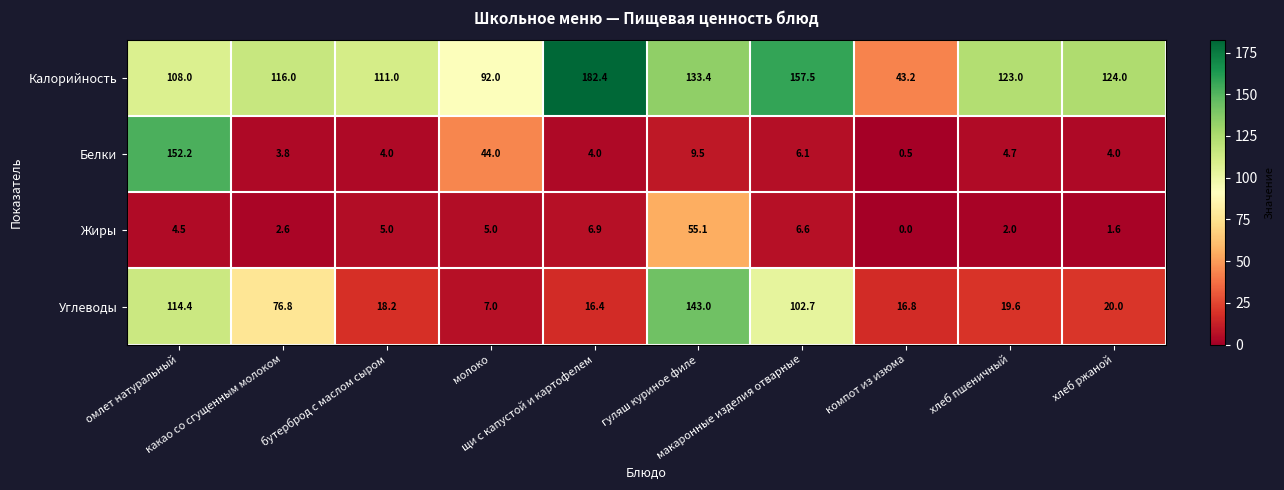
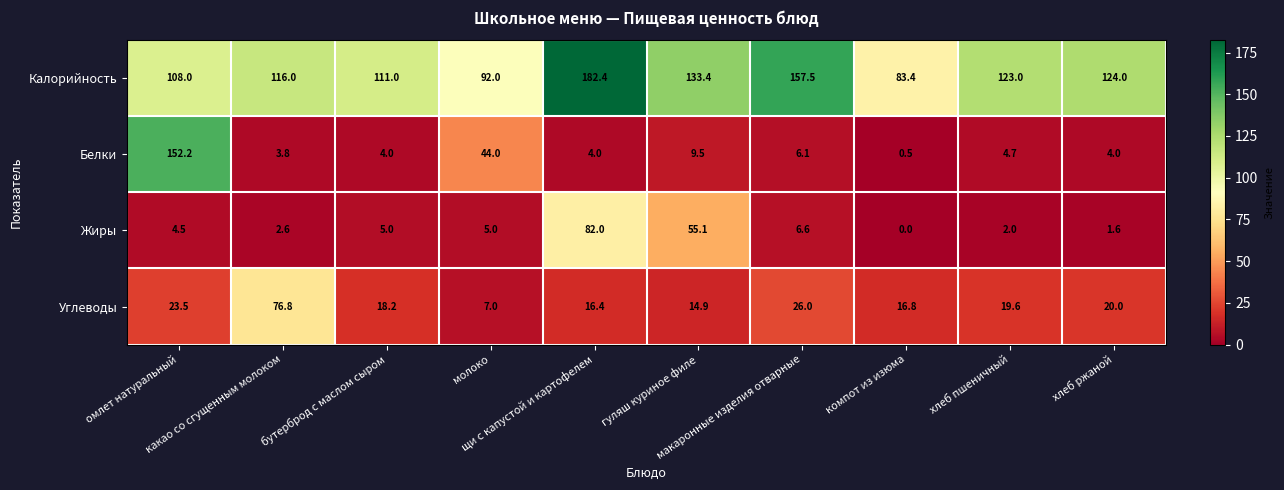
Калорийность, компот из изюма: 43.2 -> 83.4
Жиры, щи с капустой и картофелем: 6.9 -> 82.0
Углеводы, омлет натуральный: 114.4 -> 23.5
Углеводы, гуляш куриное филе: 143.0 -> 14.9
Углеводы, макаронные изделия отварные: 102.7 -> 26.0
